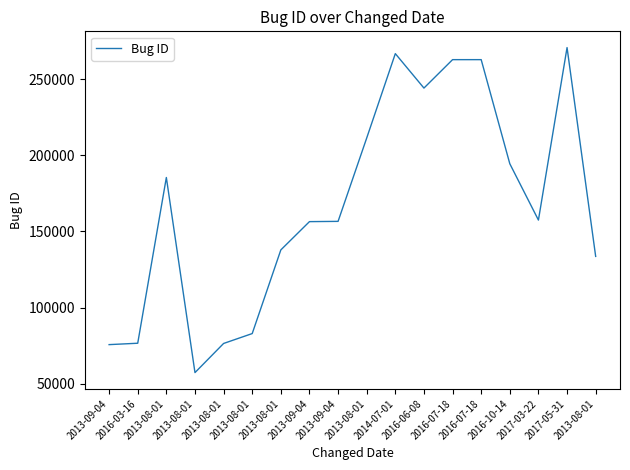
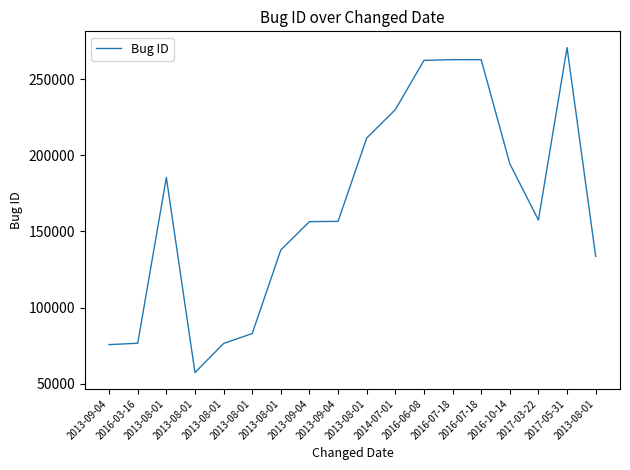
2014-07-01: 267000 -> 230000
2016-06-08: 244000 -> 262000
